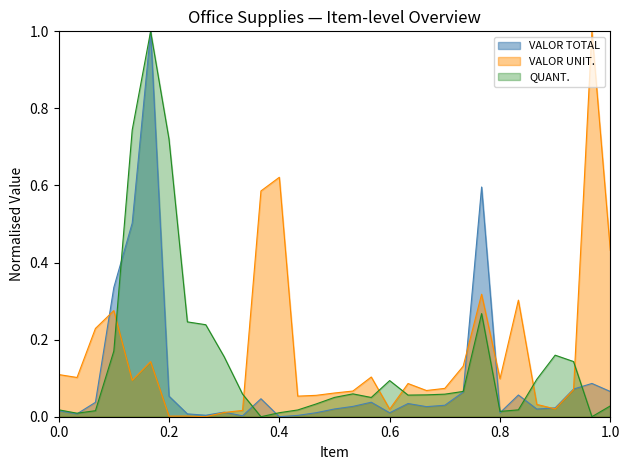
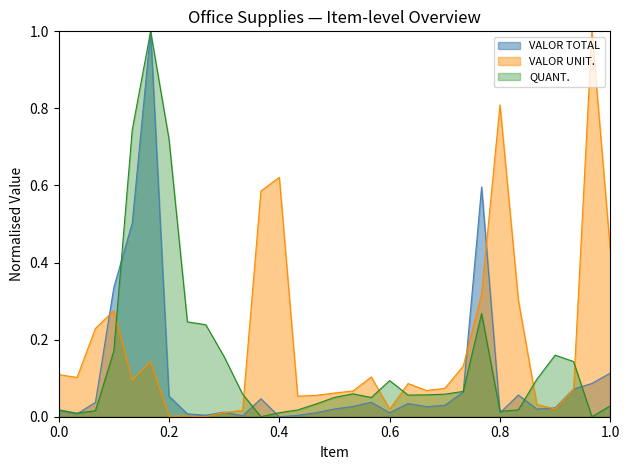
VALOR UNIT., 0.8: 0.10 -> 0.81
VALOR TOTAL, 1.0: 0.07 -> 0.11
